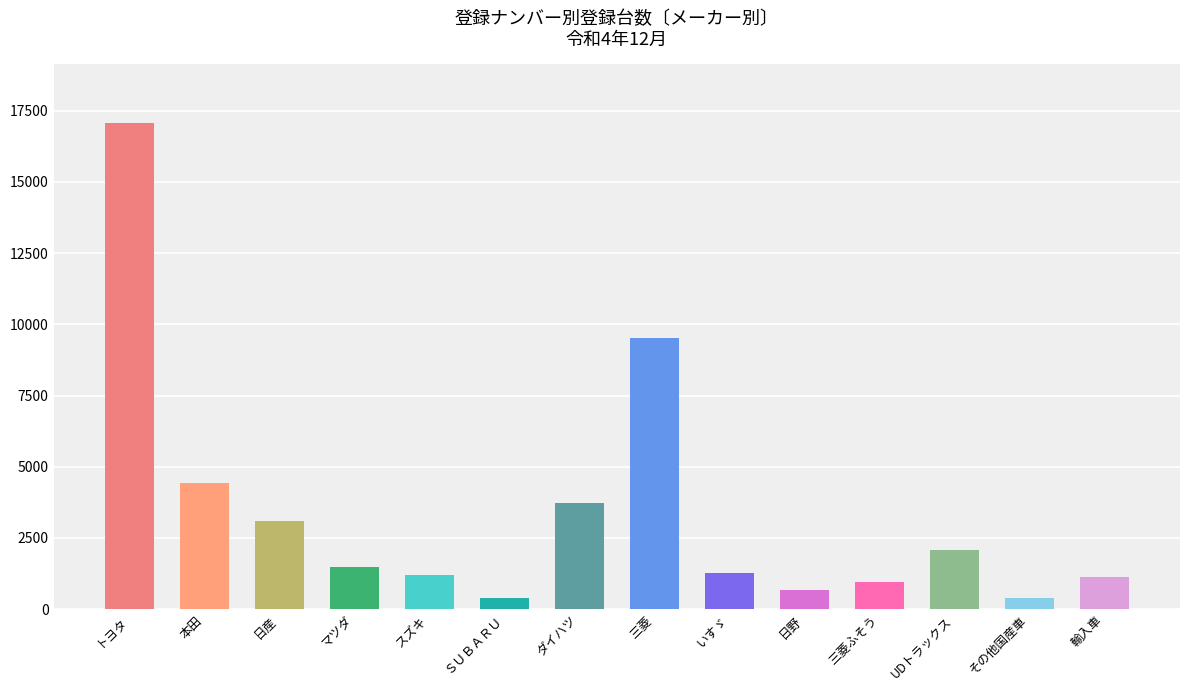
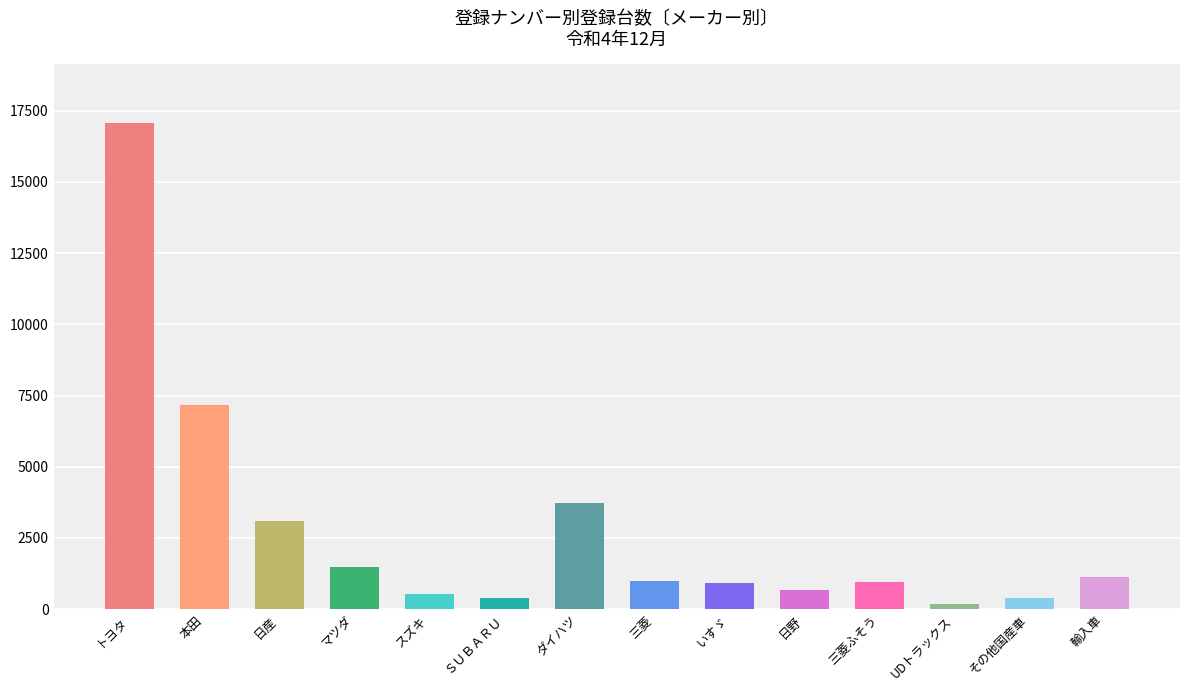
本田: 4400 -> 7200
スズキ: 1200 -> 500
三菱: 9500 -> 1000
いすゞ: 1300 -> 900
UDトラックス: 2100 -> 200
